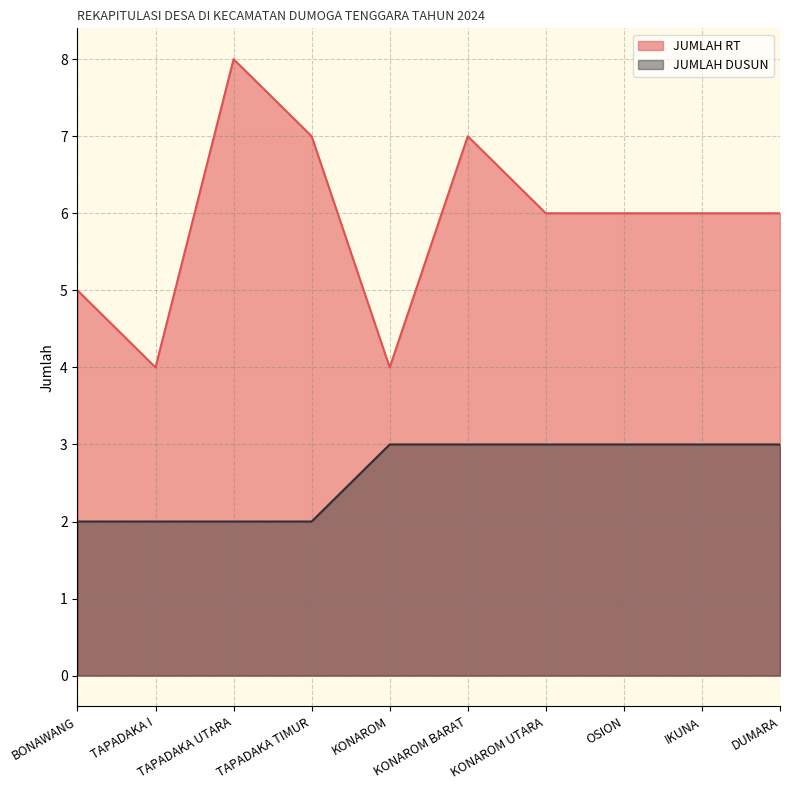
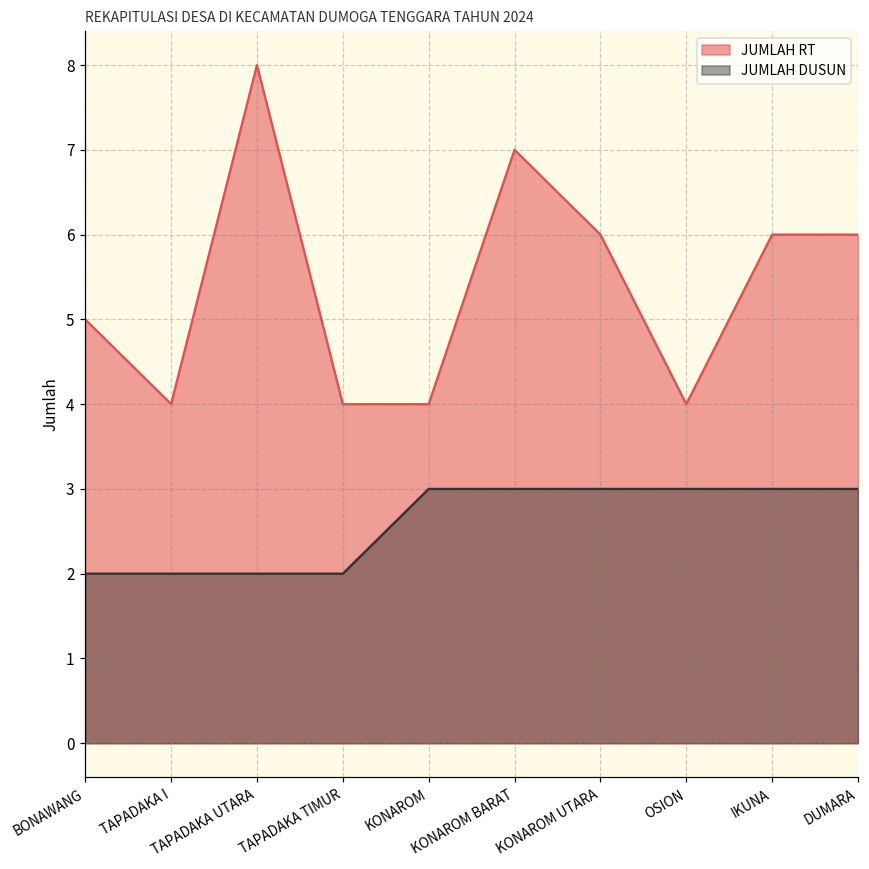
JUMLAH RT, TAPADAKA TIMUR: 7 -> 4
JUMLAH RT, OSION: 6 -> 4
